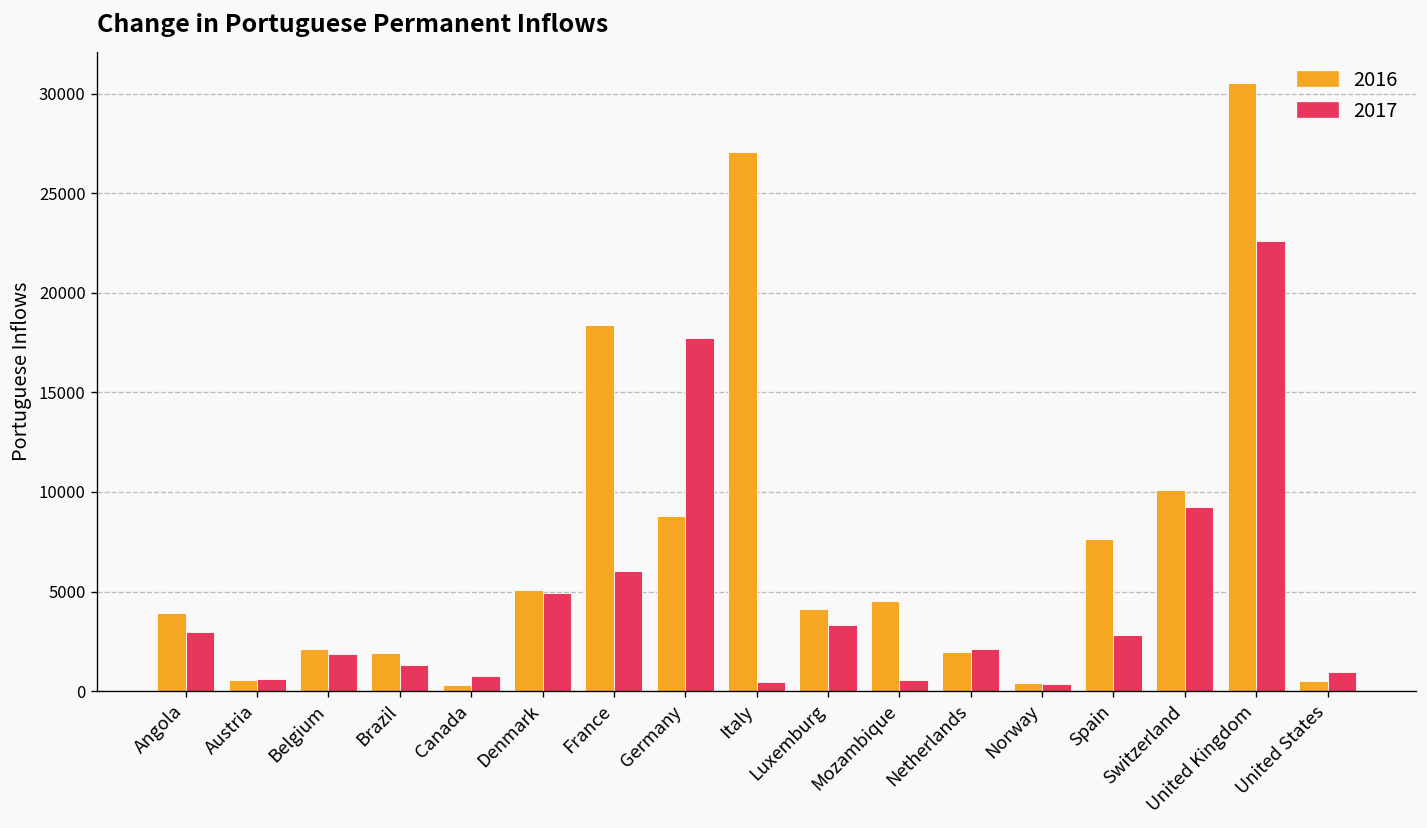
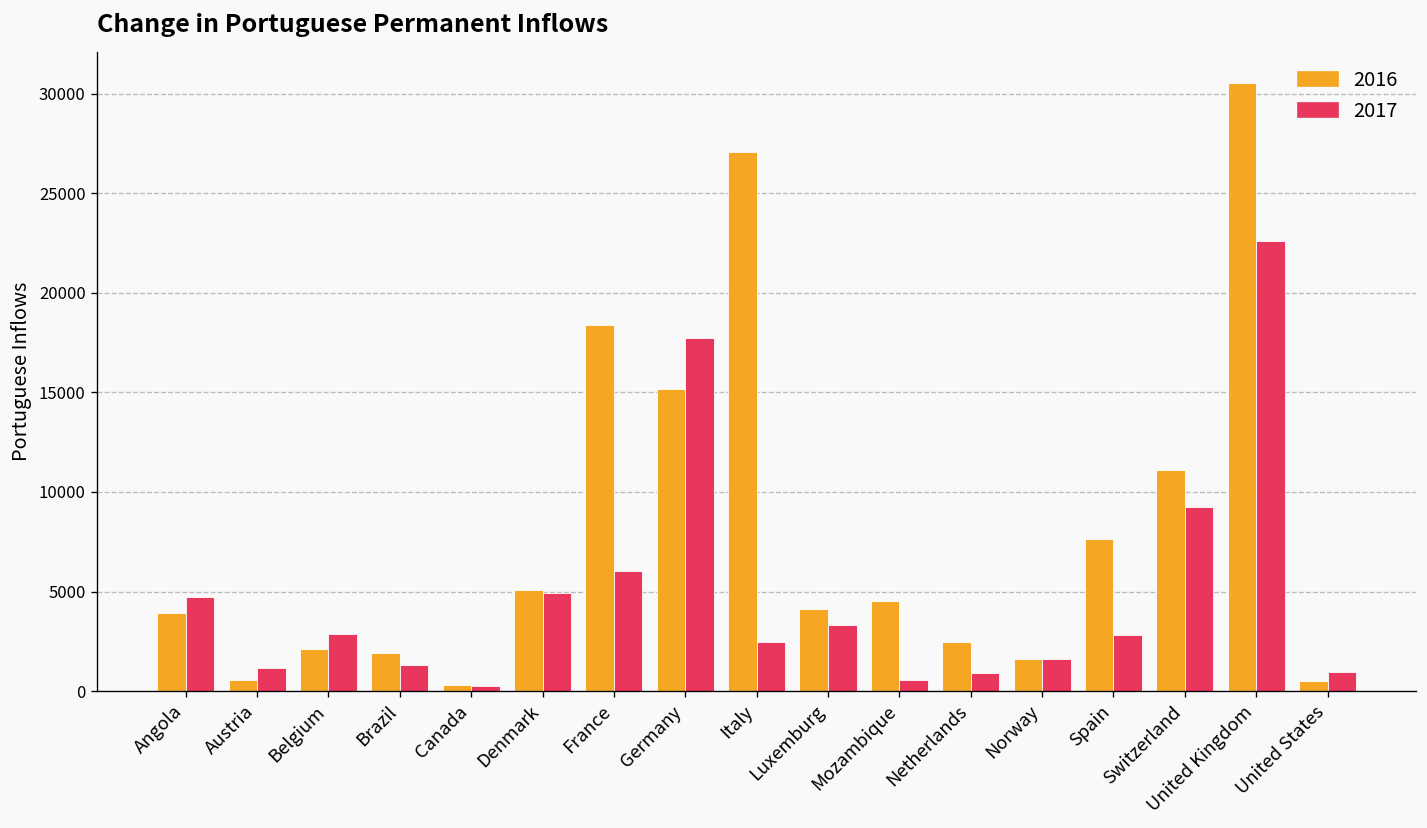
2017, Angola: 3000 -> 4700
2017, Austria: 600 -> 1200
2017, Belgium: 1800 -> 2900
2017, Canada: 800 -> 300
2016, Germany: 8800 -> 15200
2017, Italy: 500 -> 2500
2016, Netherlands: 2000 -> 2500
2017, Netherlands: 2100 -> 900
2016, Norway: 400 -> 1600
2017, Norway: 400 -> 1600
2016, Switzerland: 10100 -> 11100
